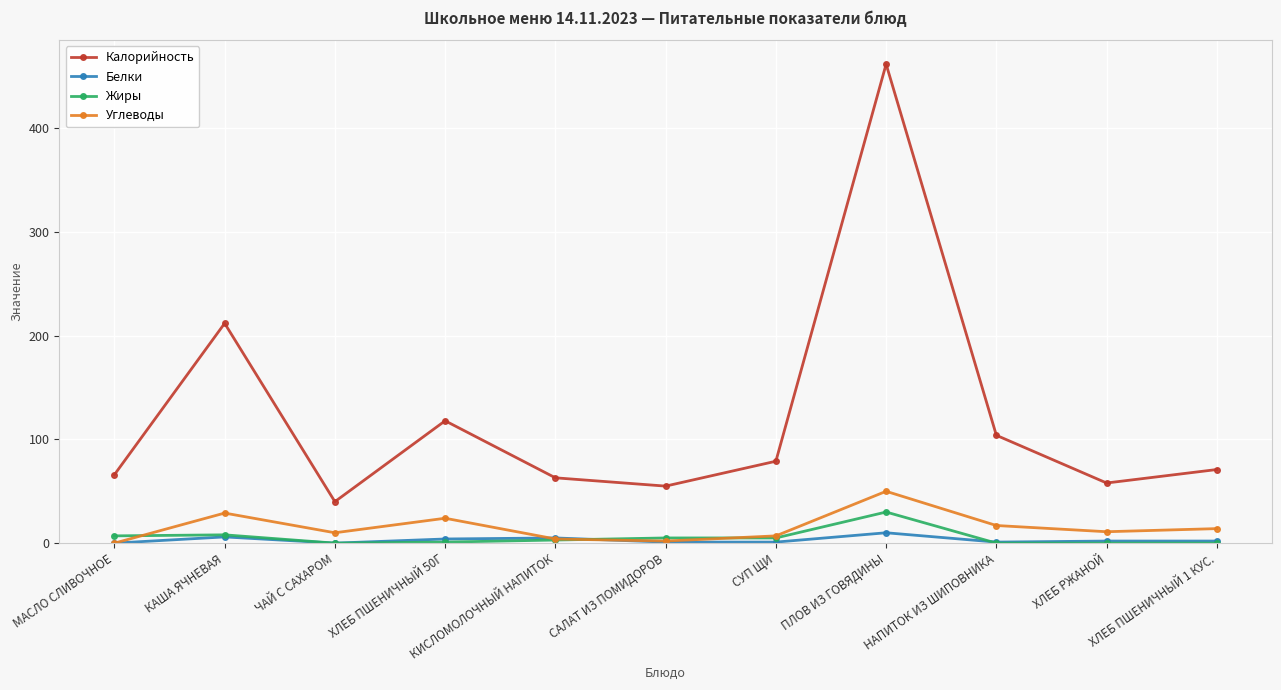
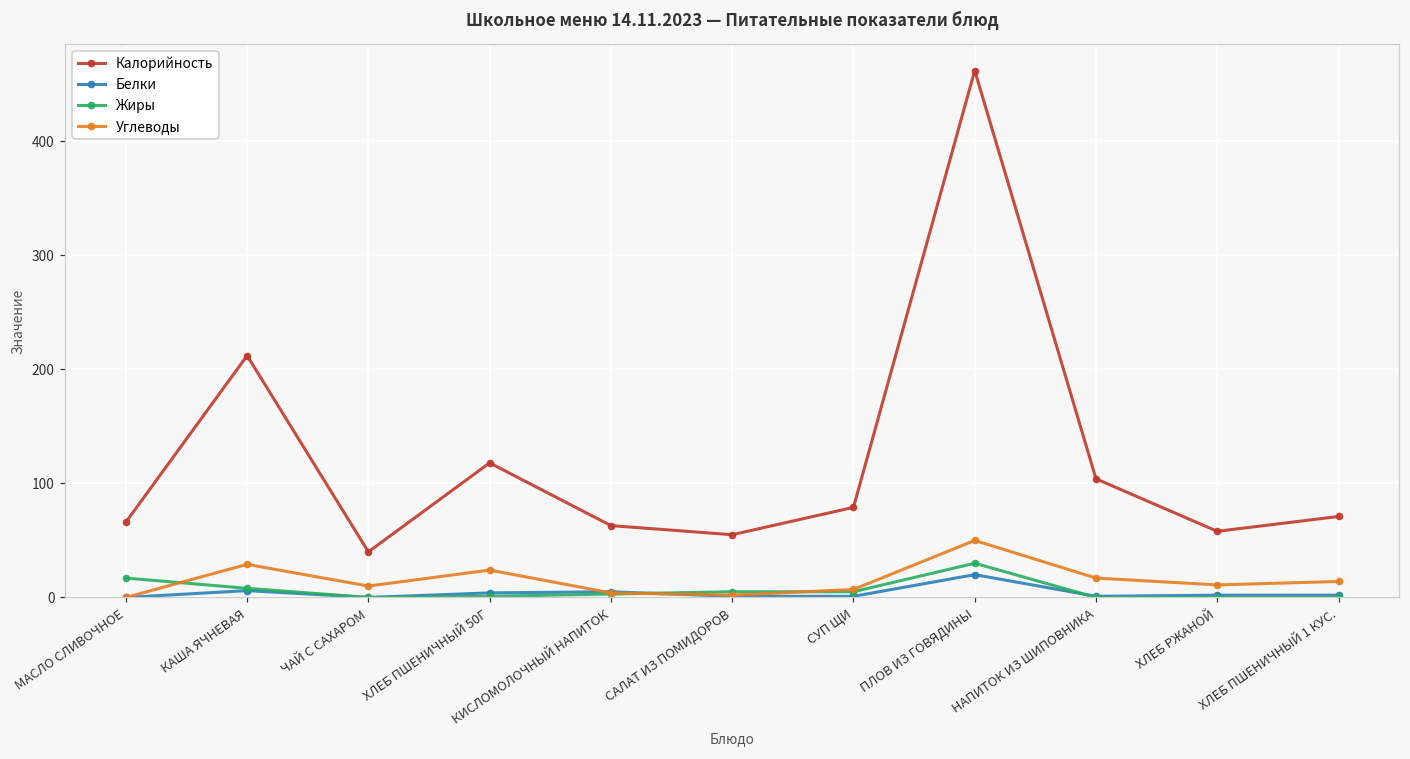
Жиры, МАСЛО СЛИВОЧНОЕ: 7 -> 17
Белки, ПЛОВ ИЗ ГОВЯДИНЫ: 10 -> 20
